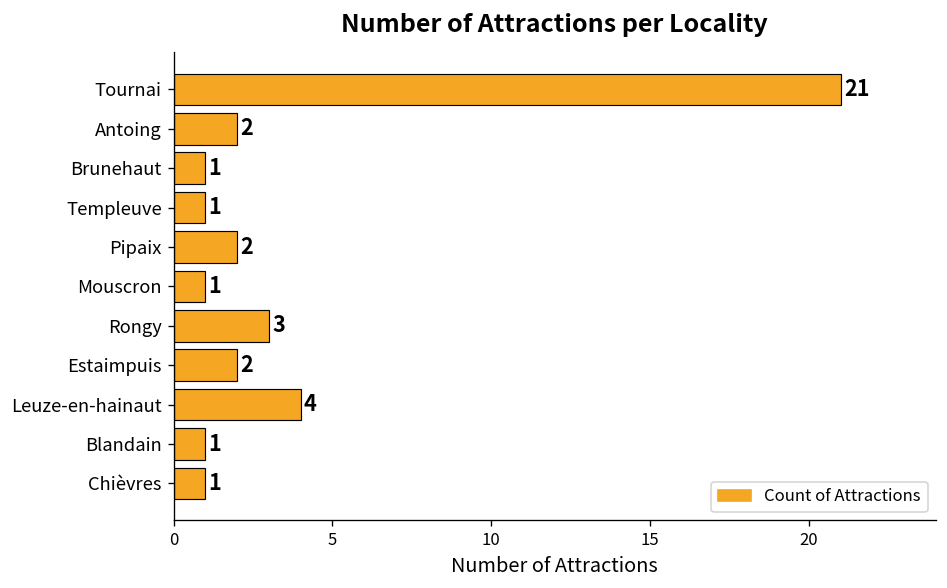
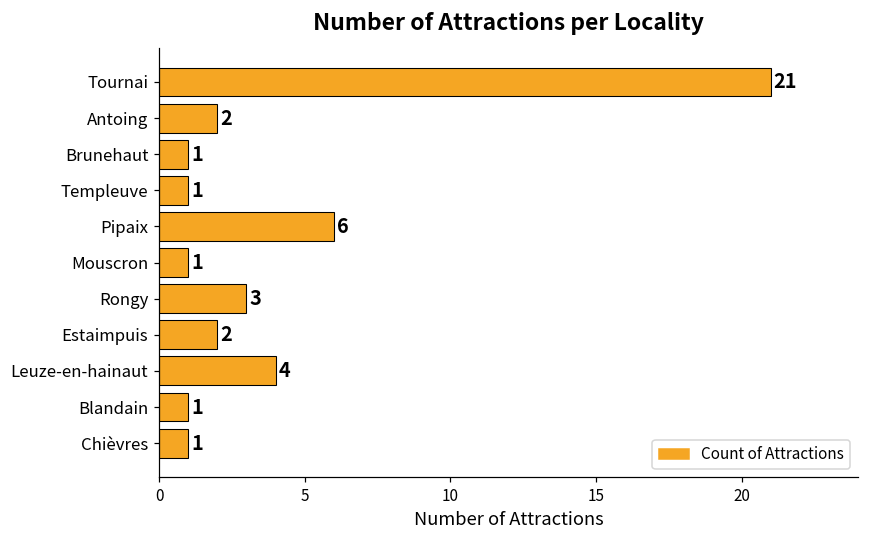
Pipaix: 2 -> 6
